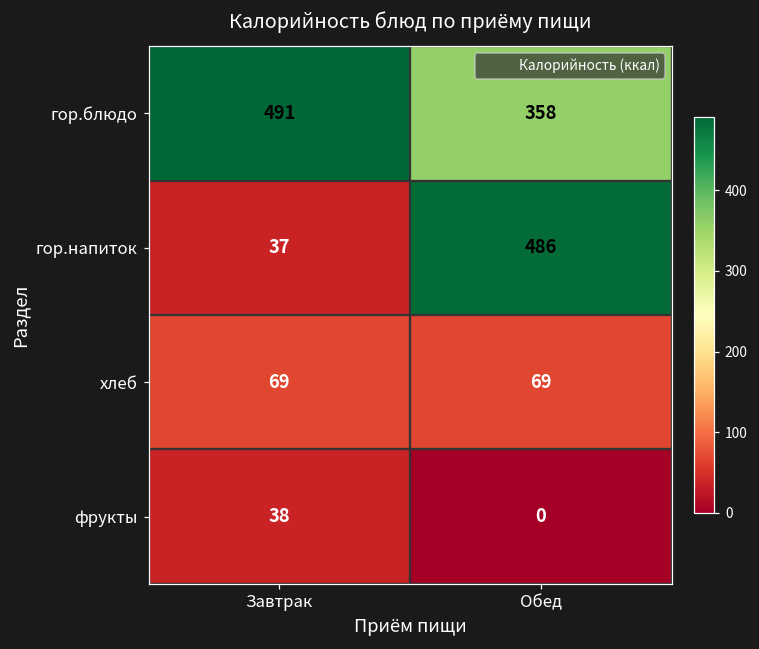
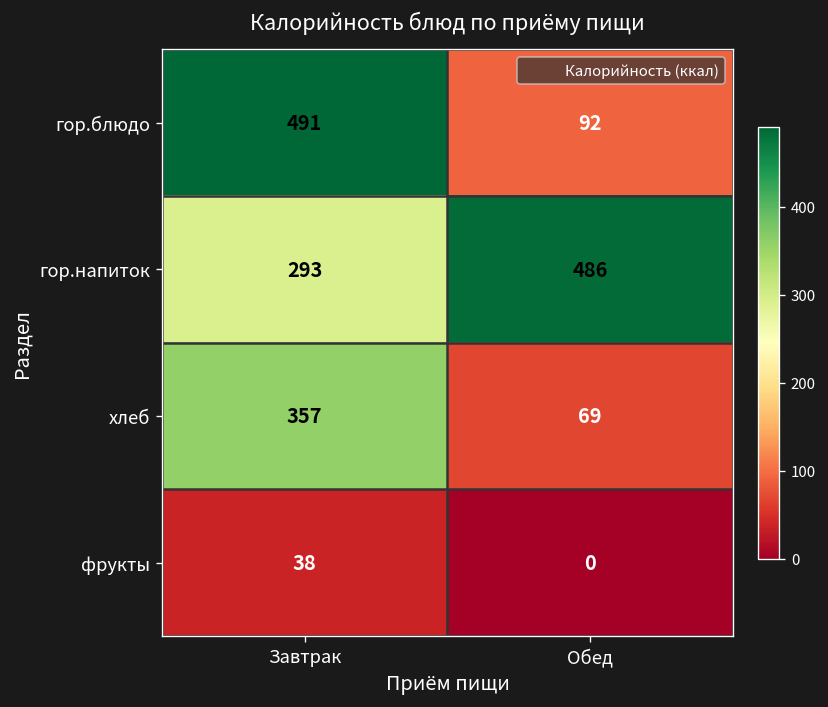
гор.блюдо, Обед: 358 -> 92
гор.напиток, Завтрак: 37 -> 293
хлеб, Завтрак: 69 -> 357
